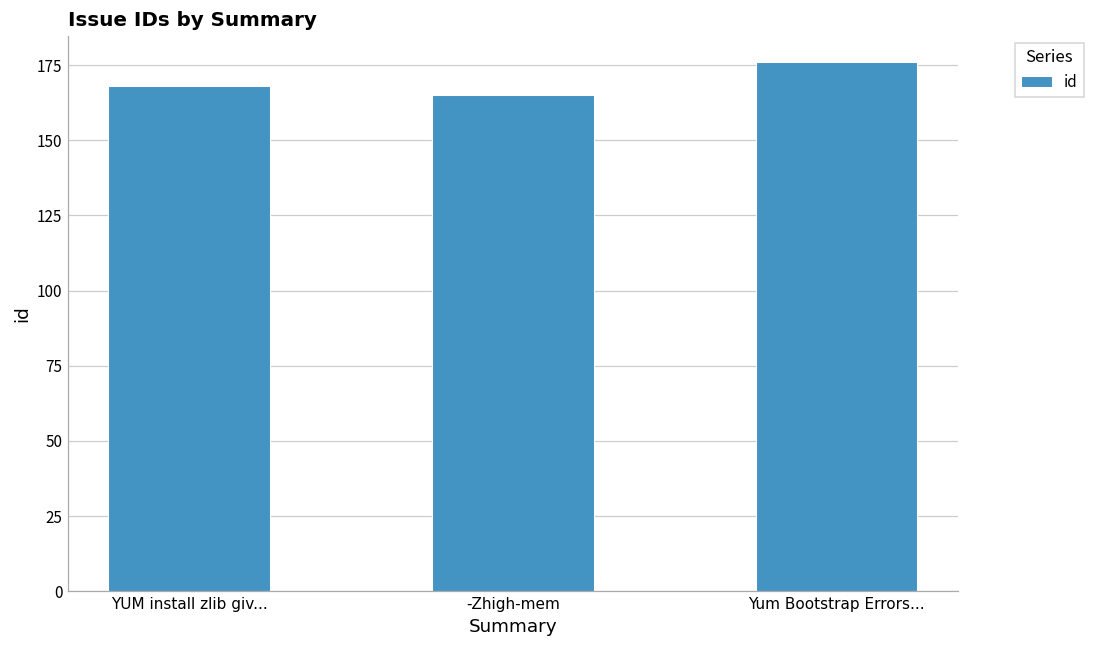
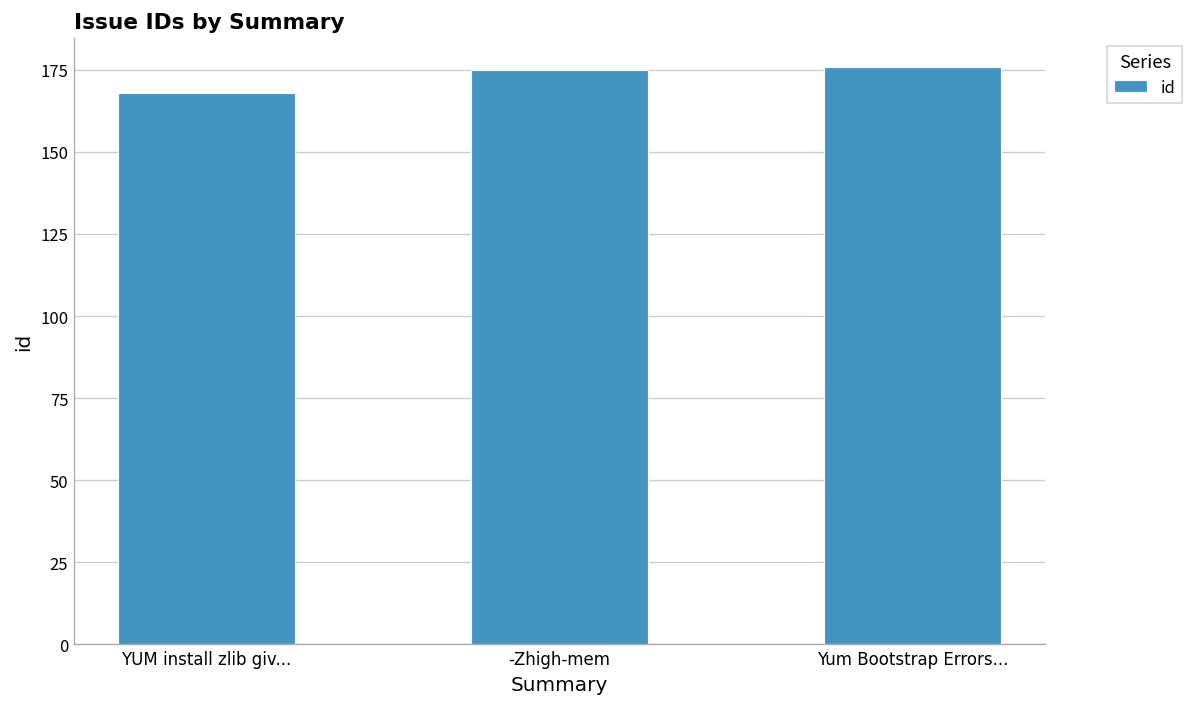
-Zhigh-mem: 165 -> 175
